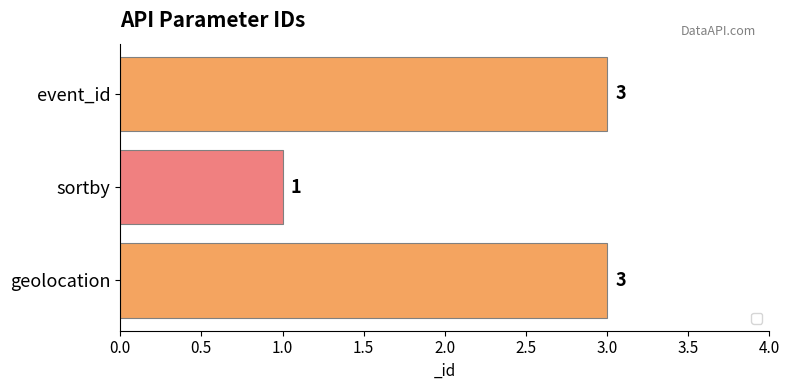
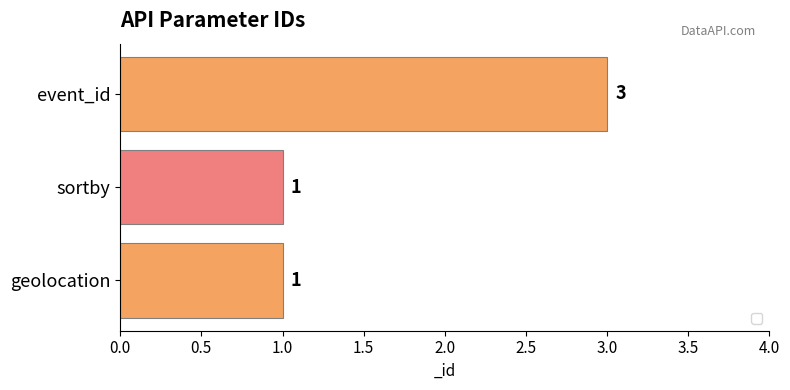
geolocation: 3 -> 1
